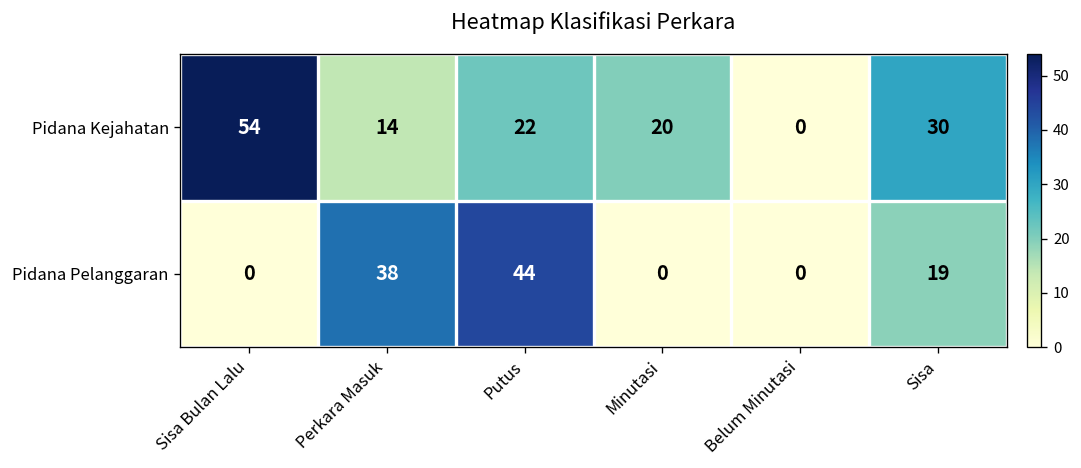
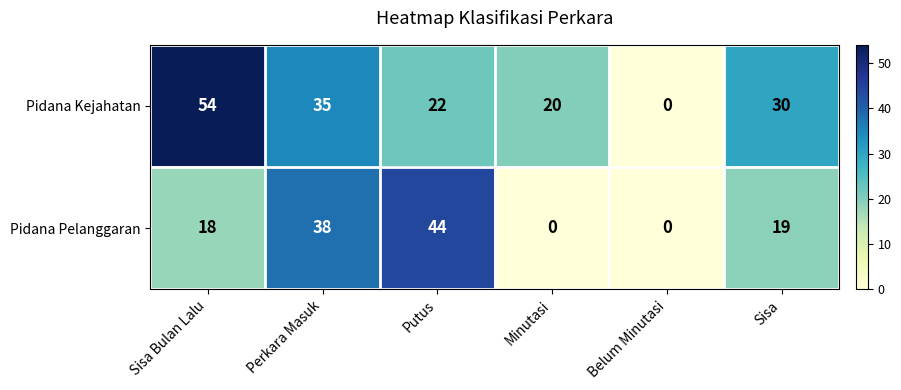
Pidana Kejahatan, Perkara Masuk: 14 -> 35
Pidana Pelanggaran, Sisa Bulan Lalu: 0 -> 18
